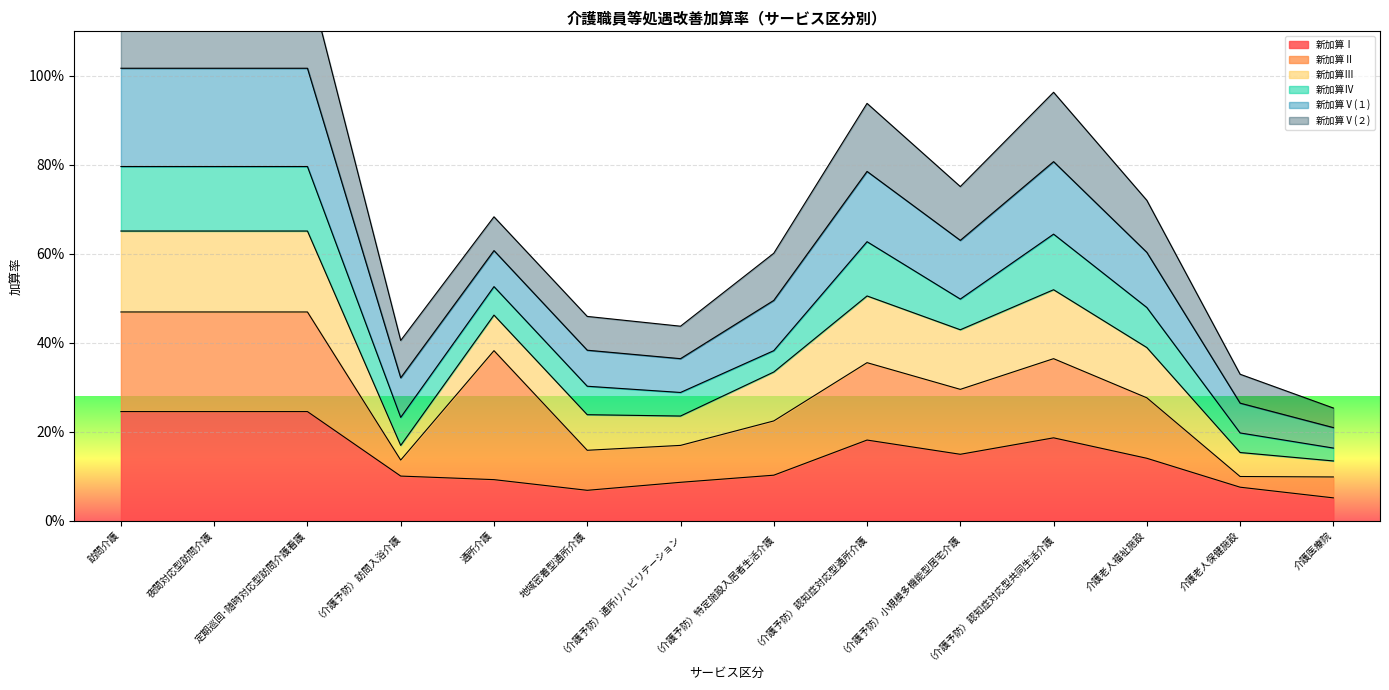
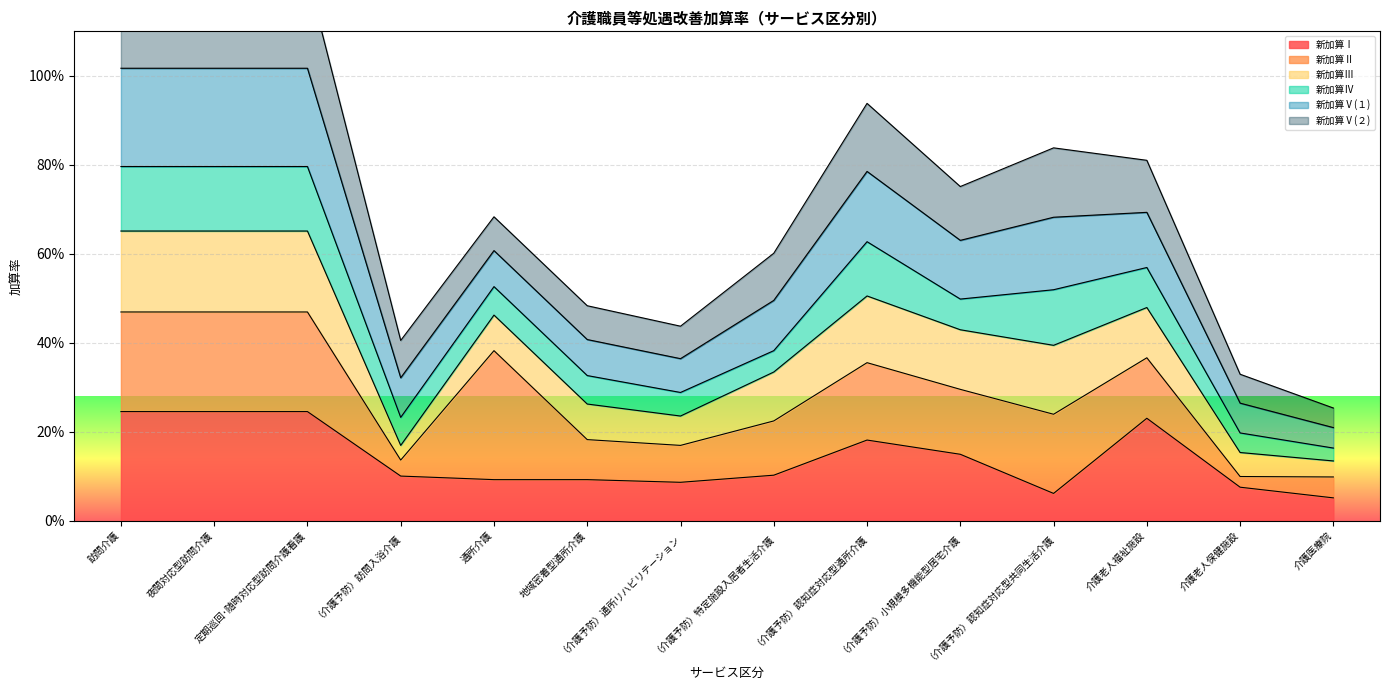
新加算Ⅰ, 地域密着型通所介護: 7% -> 9%
新加算Ⅰ, （介護予防）認知症対応型共同生活介護: 19% -> 6%
新加算Ⅰ, 介護老人福祉施設: 14% -> 23%
